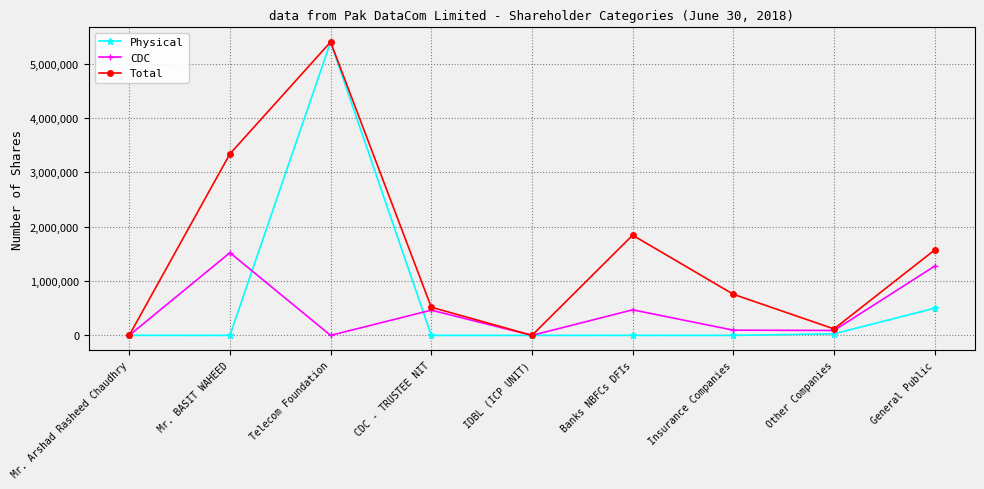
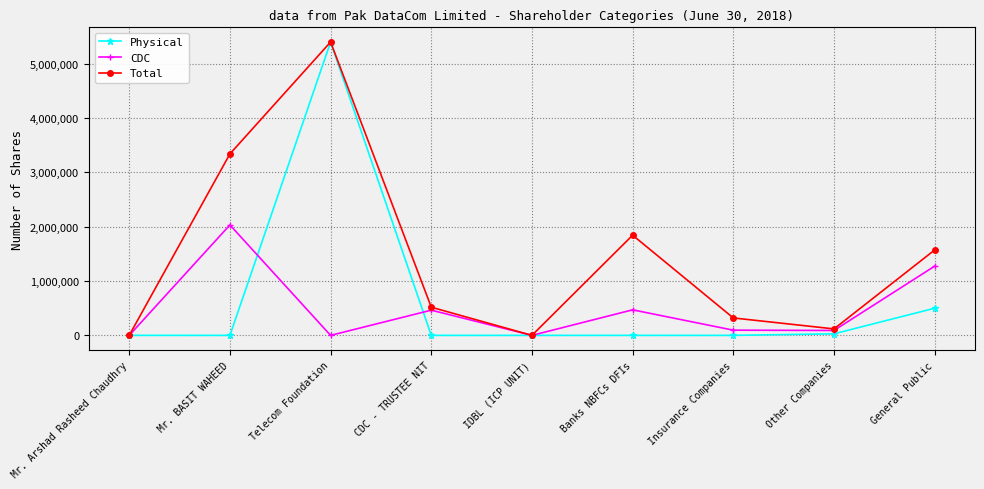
CDC, Mr. BASIT WAHEED: 1,500,000 -> 2,000,000
Total, Insurance Companies: 800,000 -> 300,000
